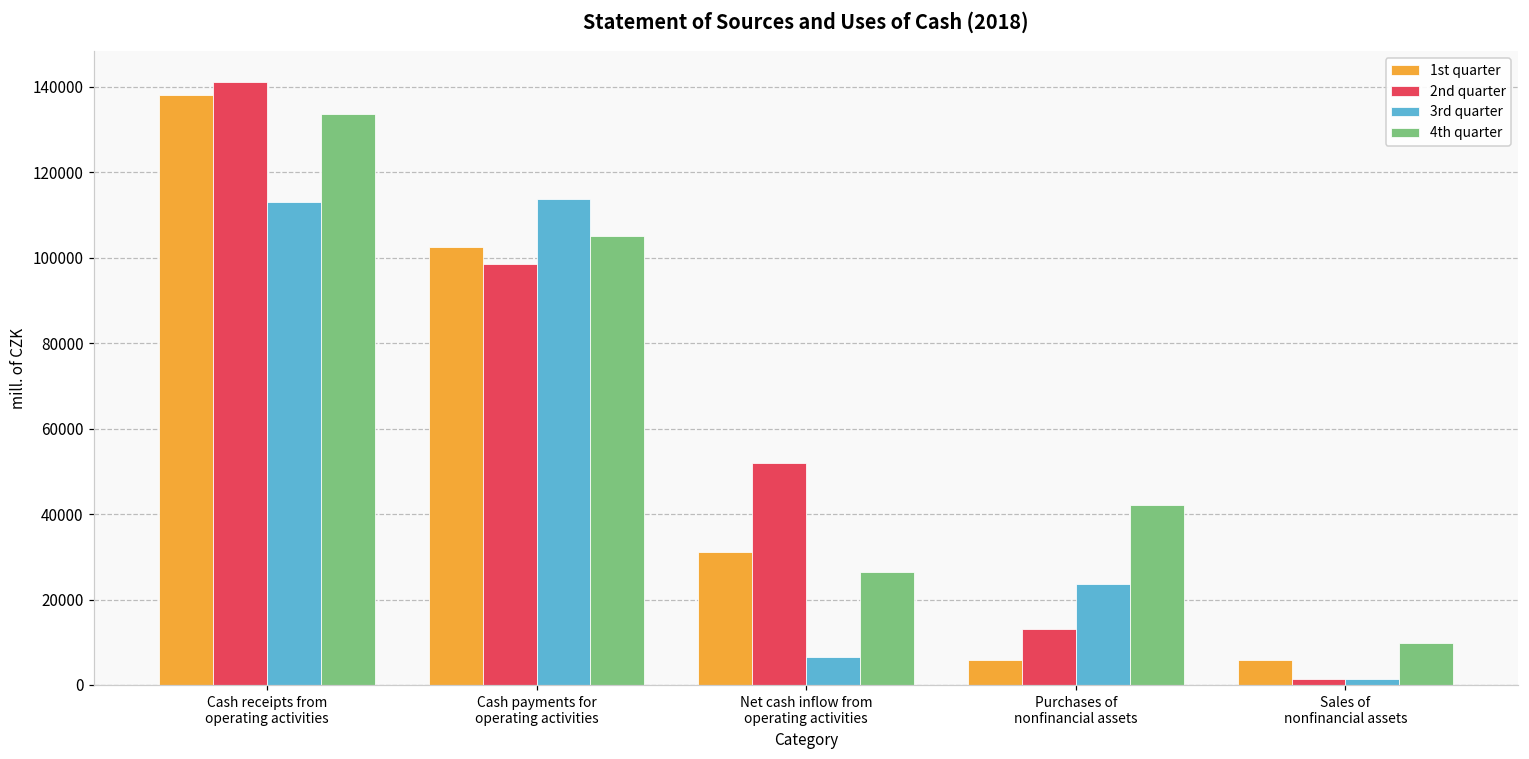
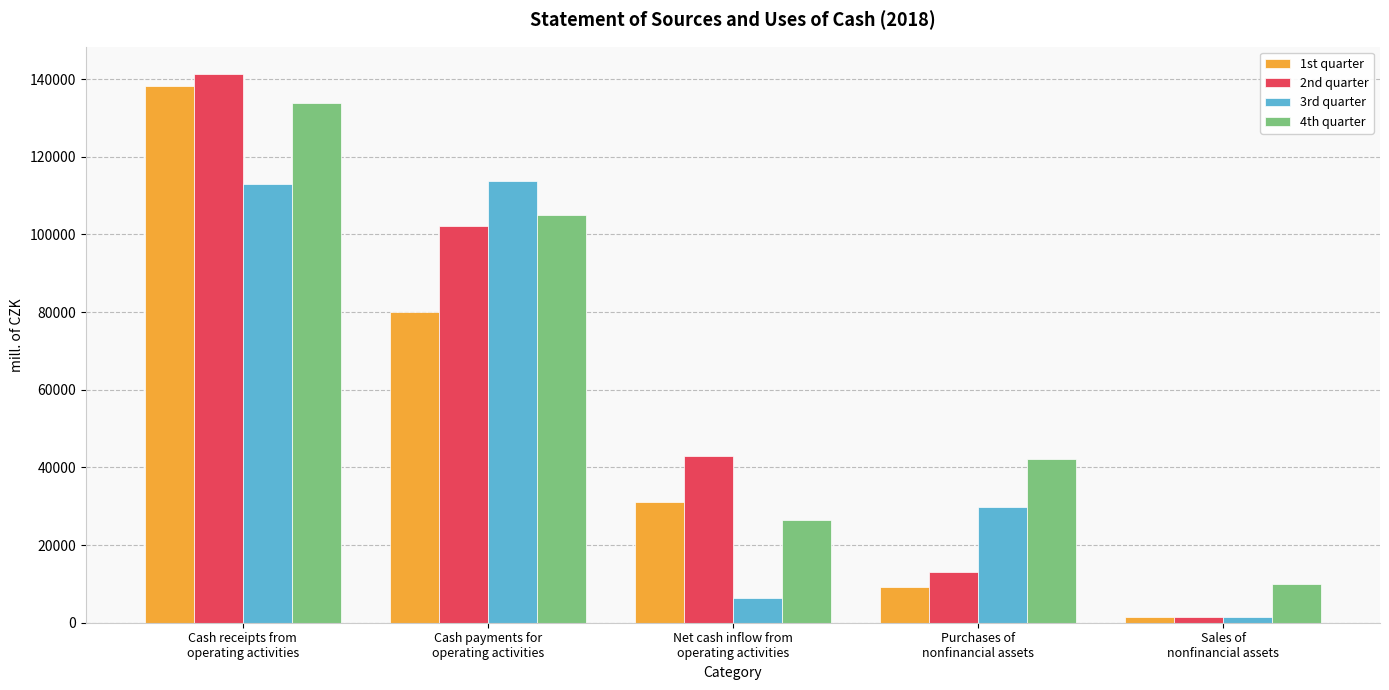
1st quarter, Cash payments for operating activities: 102000 -> 80000
2nd quarter, Cash payments for operating activities: 98000 -> 102000
2nd quarter, Net cash inflow from operating activities: 52000 -> 43000
1st quarter, Purchases of nonfinancial assets: 6000 -> 9000
3rd quarter, Purchases of nonfinancial assets: 24000 -> 30000
1st quarter, Sales of nonfinancial assets: 6000 -> 2000
